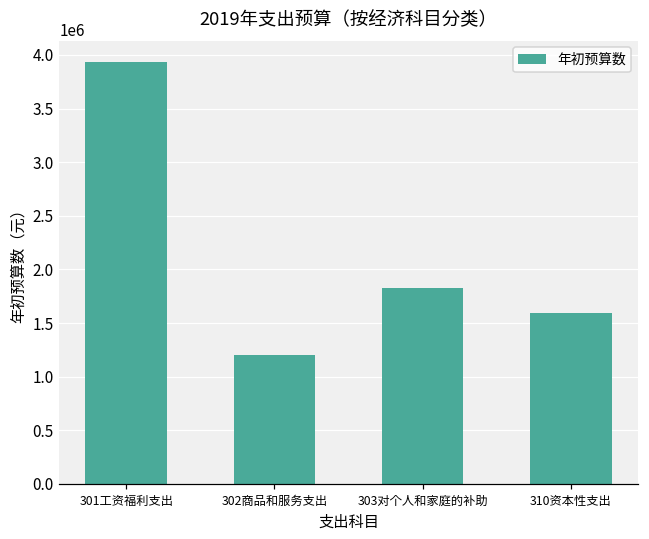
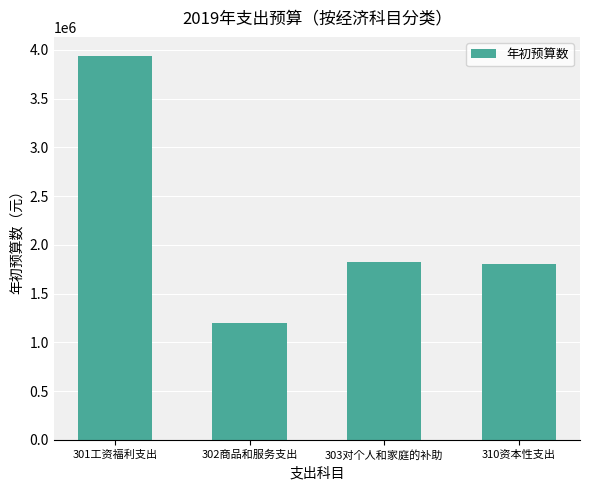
310资本性支出: 1600000 -> 1800000
